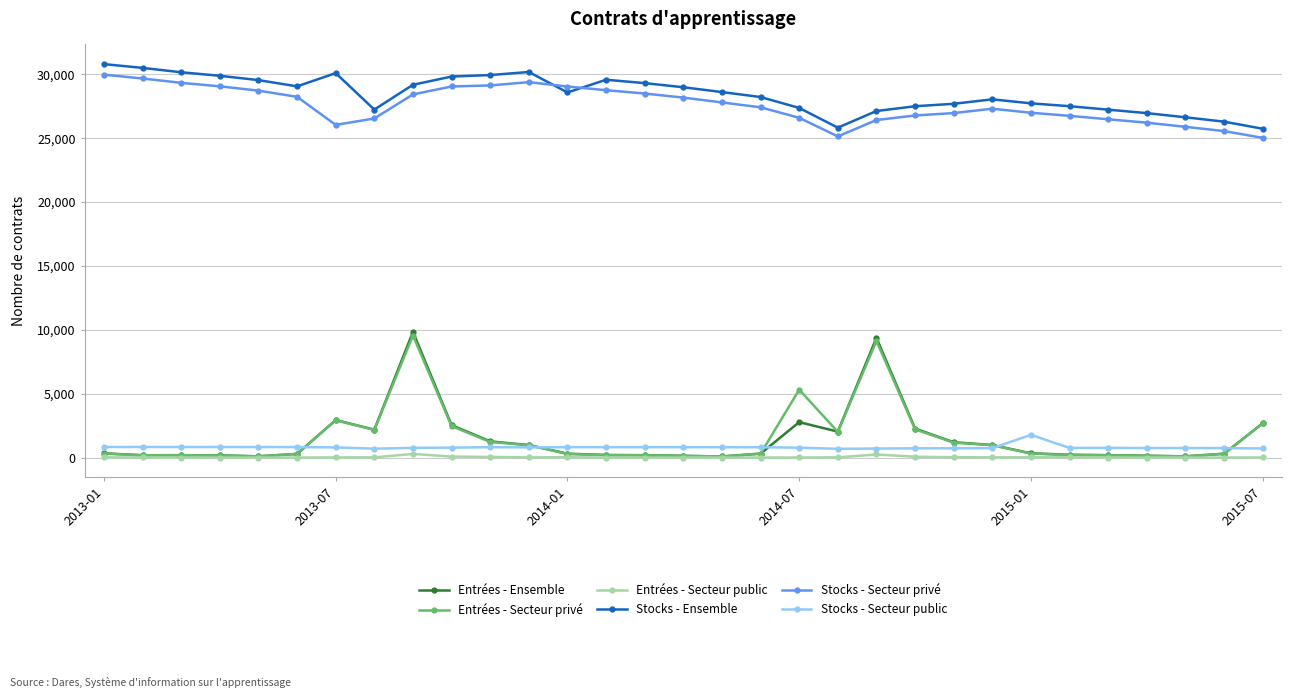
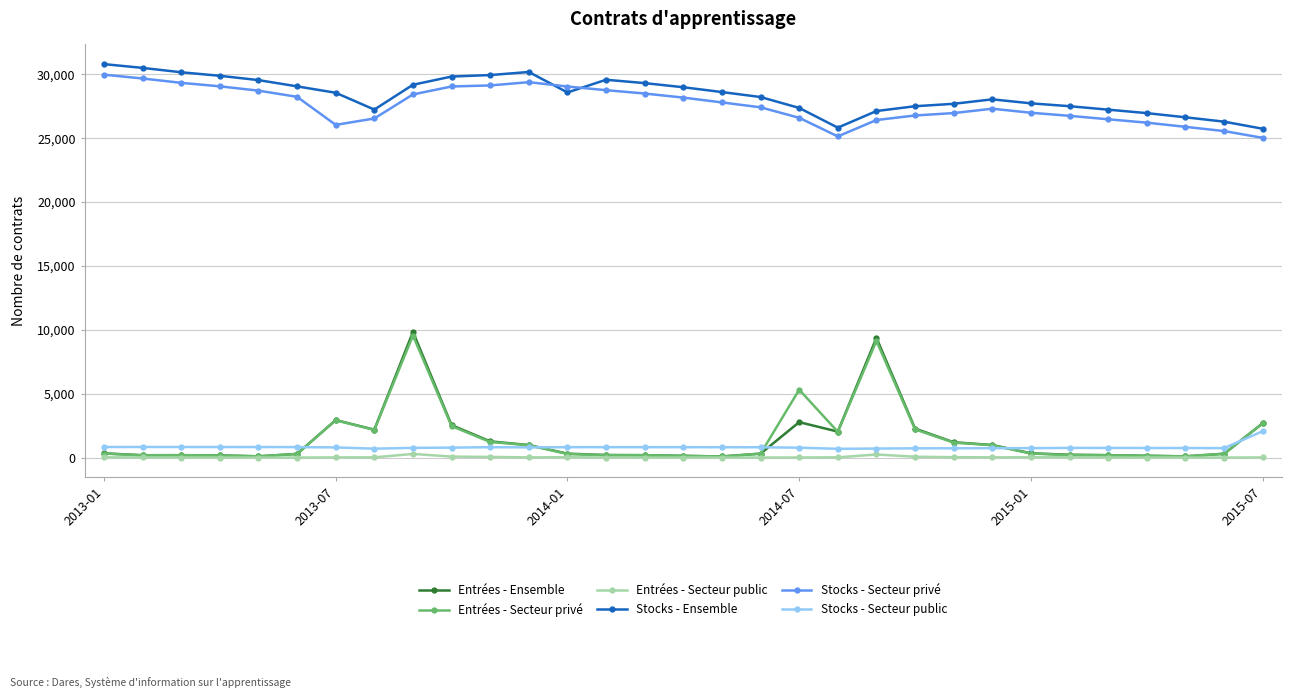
Stocks - Ensemble, 2013-07: 30,100 -> 28,600
Stocks - Secteur public, 2015-01: 1,800 -> 700
Stocks - Secteur public, 2015-07: 700 -> 2,100
